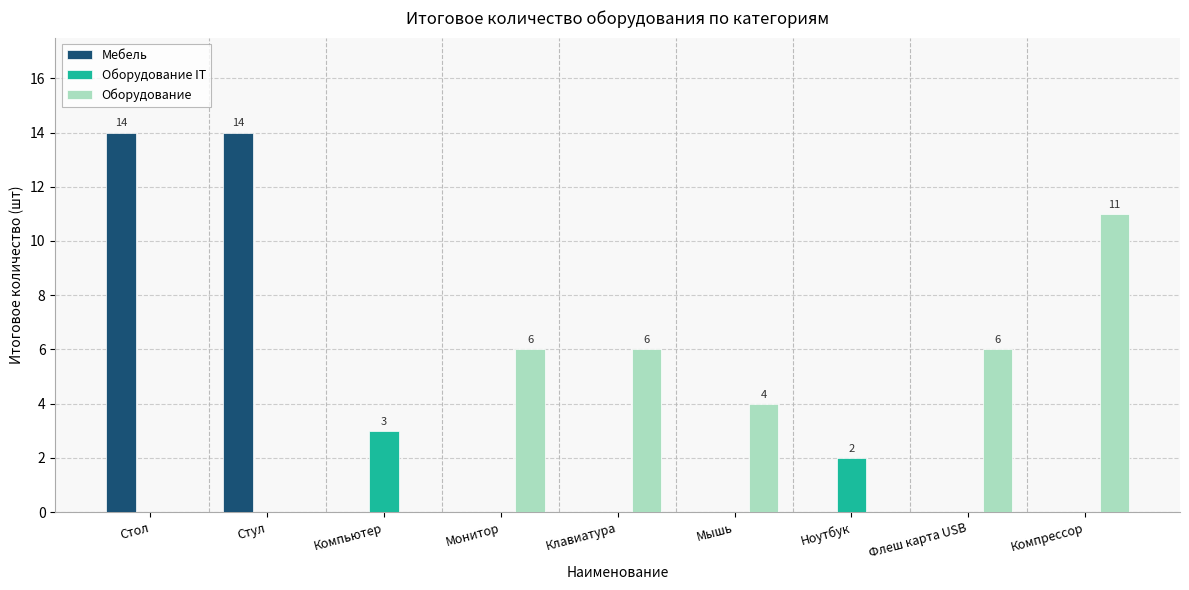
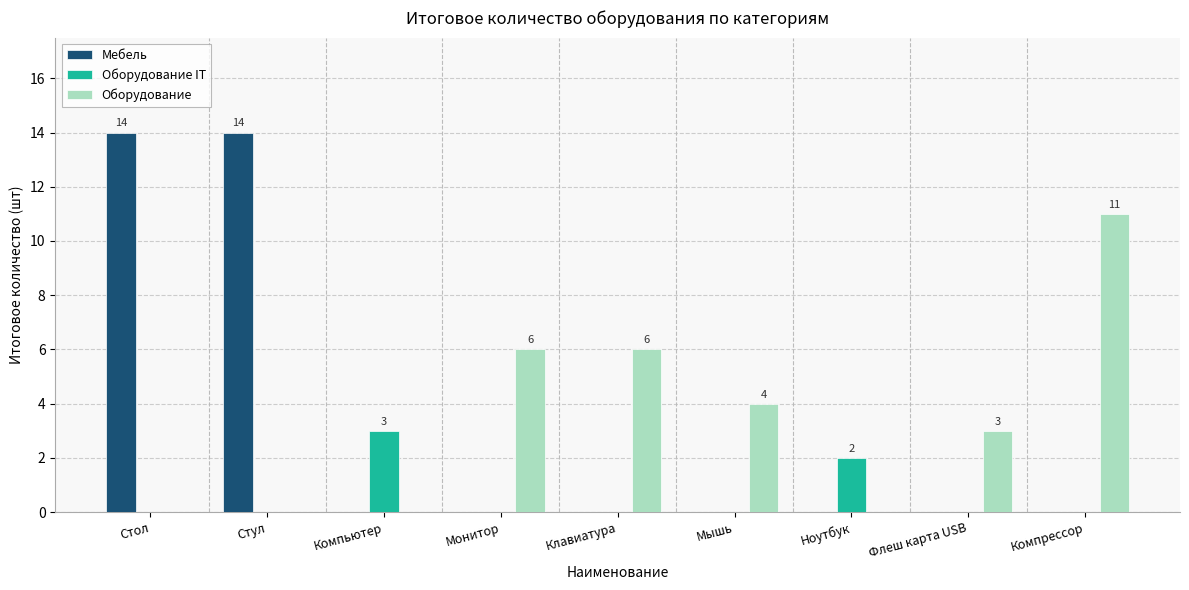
Оборудование, Флеш карта USB: 6 -> 3
